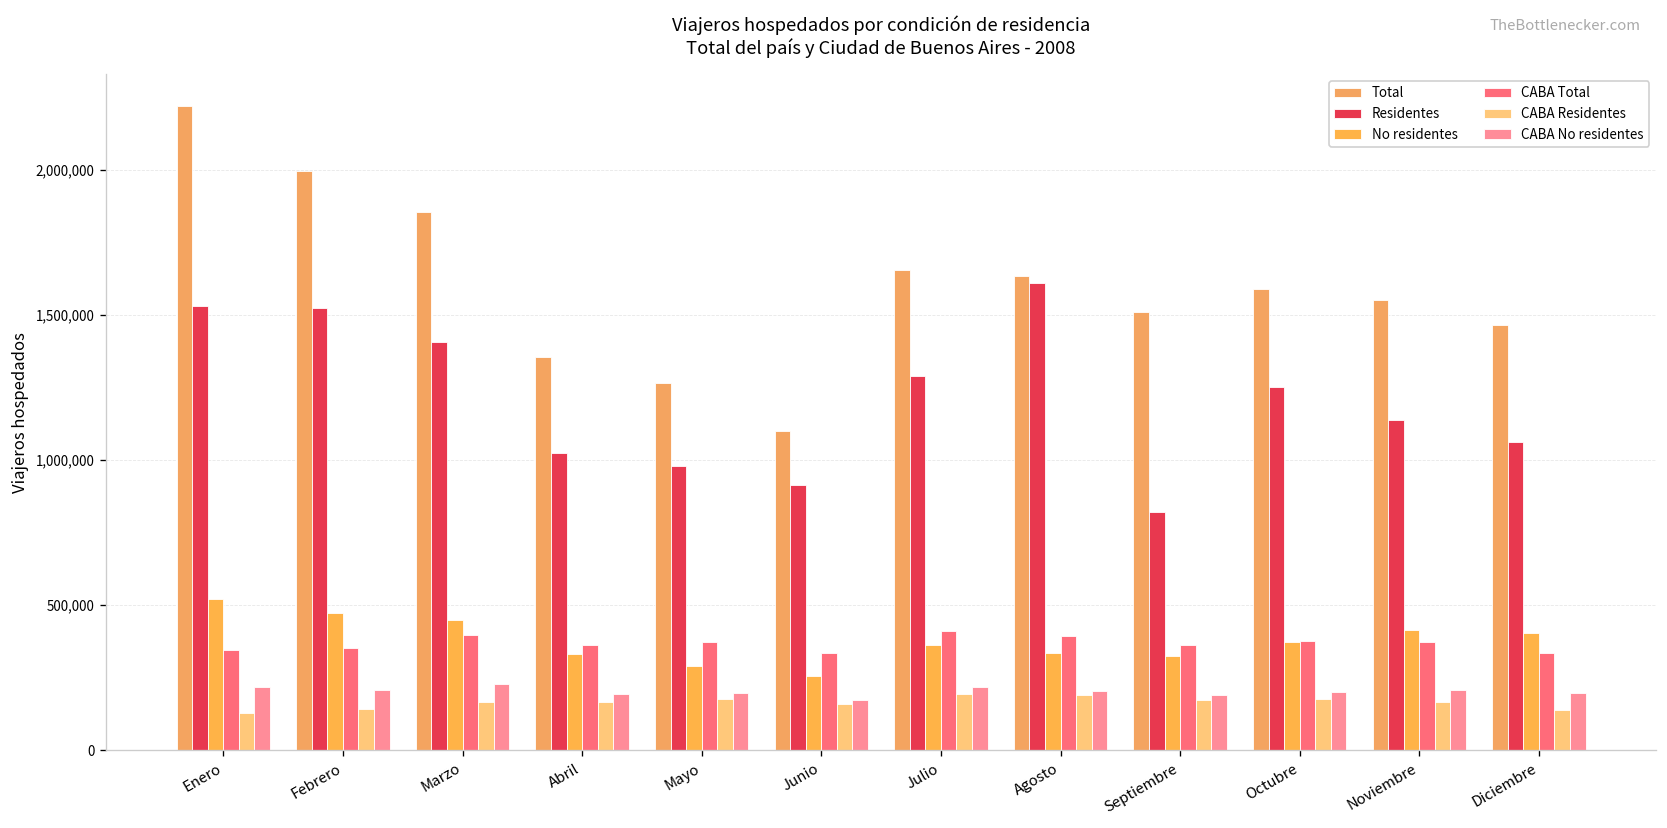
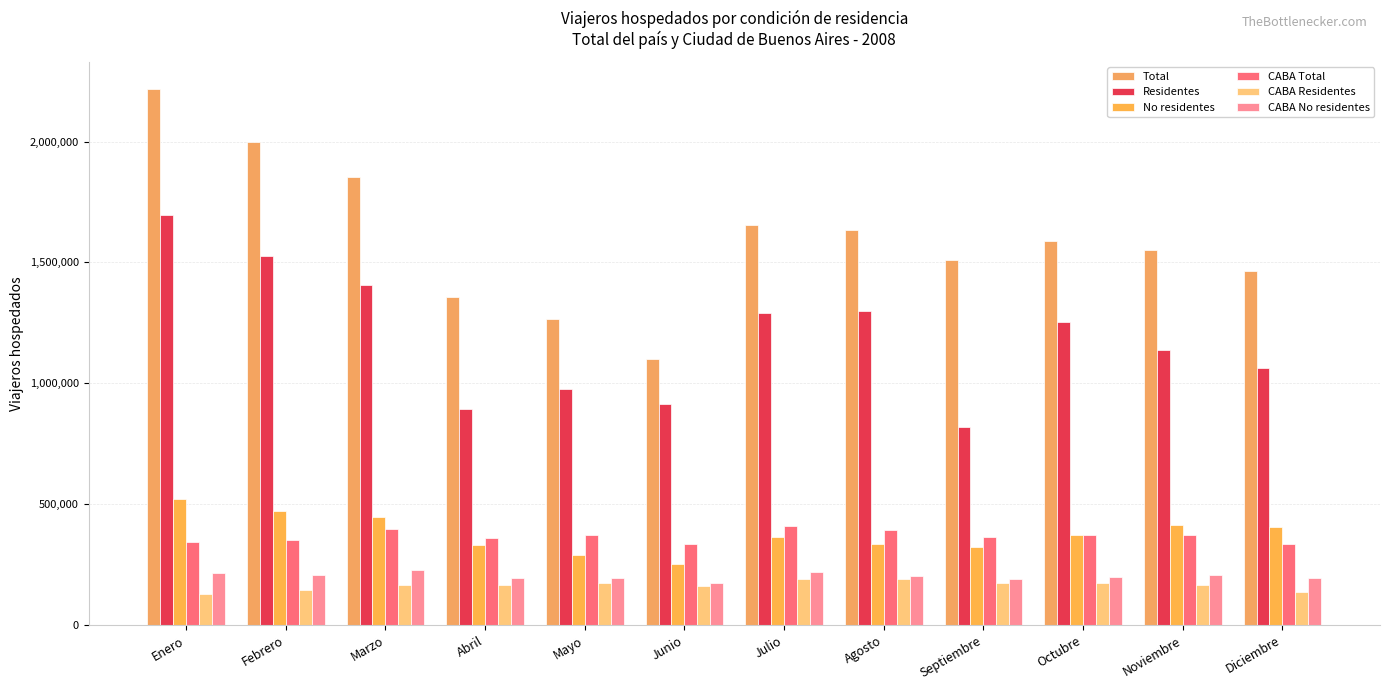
Residentes, Enero: 1,530,000 -> 1,700,000
Residentes, Abril: 1,030,000 -> 890,000
Residentes, Agosto: 1,610,000 -> 1,300,000
